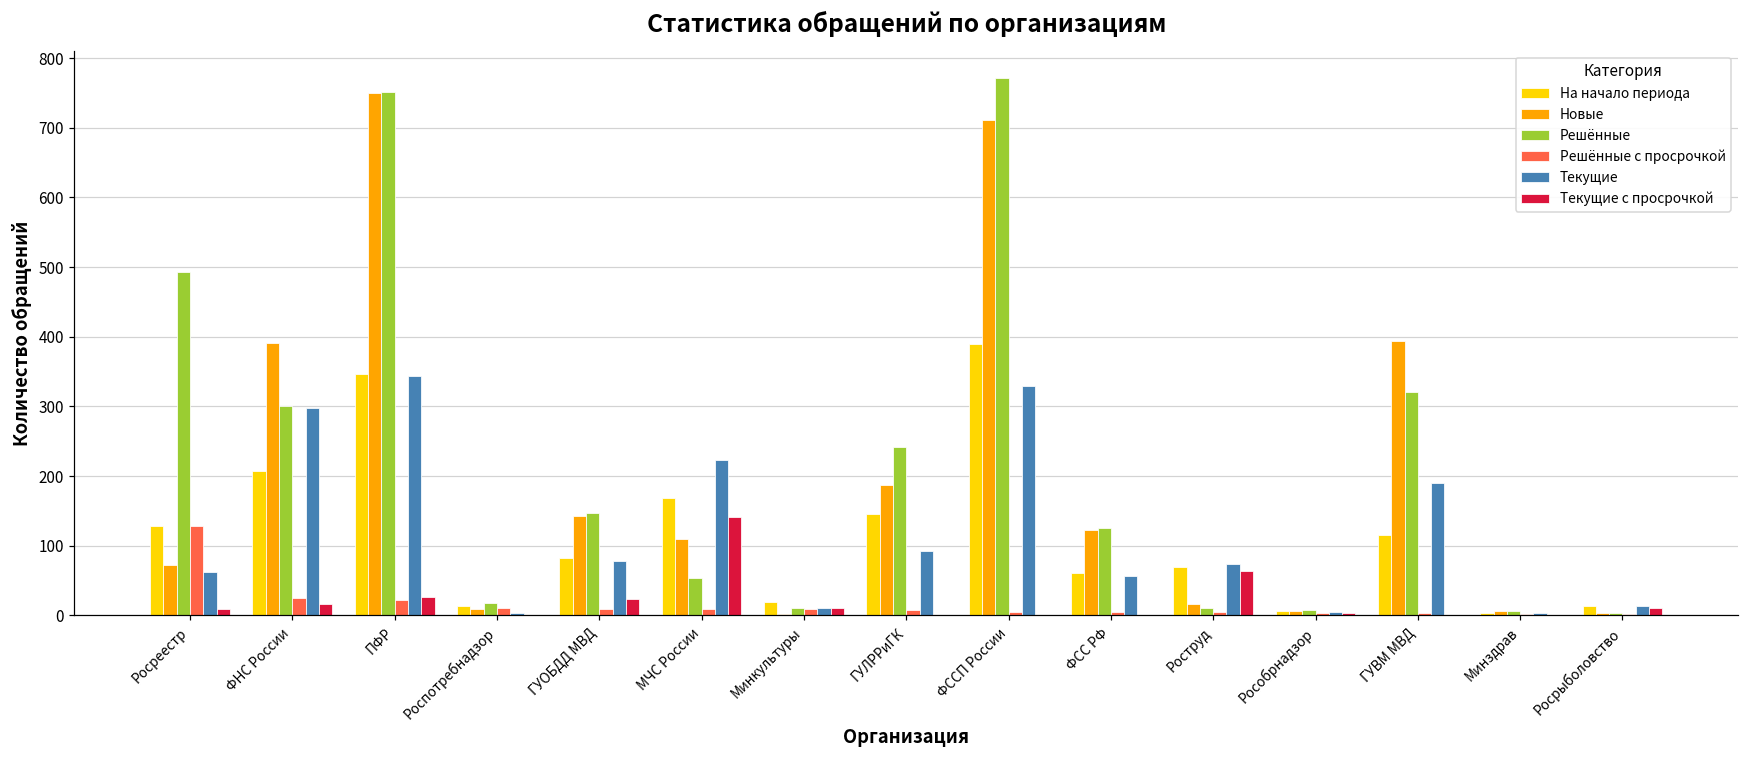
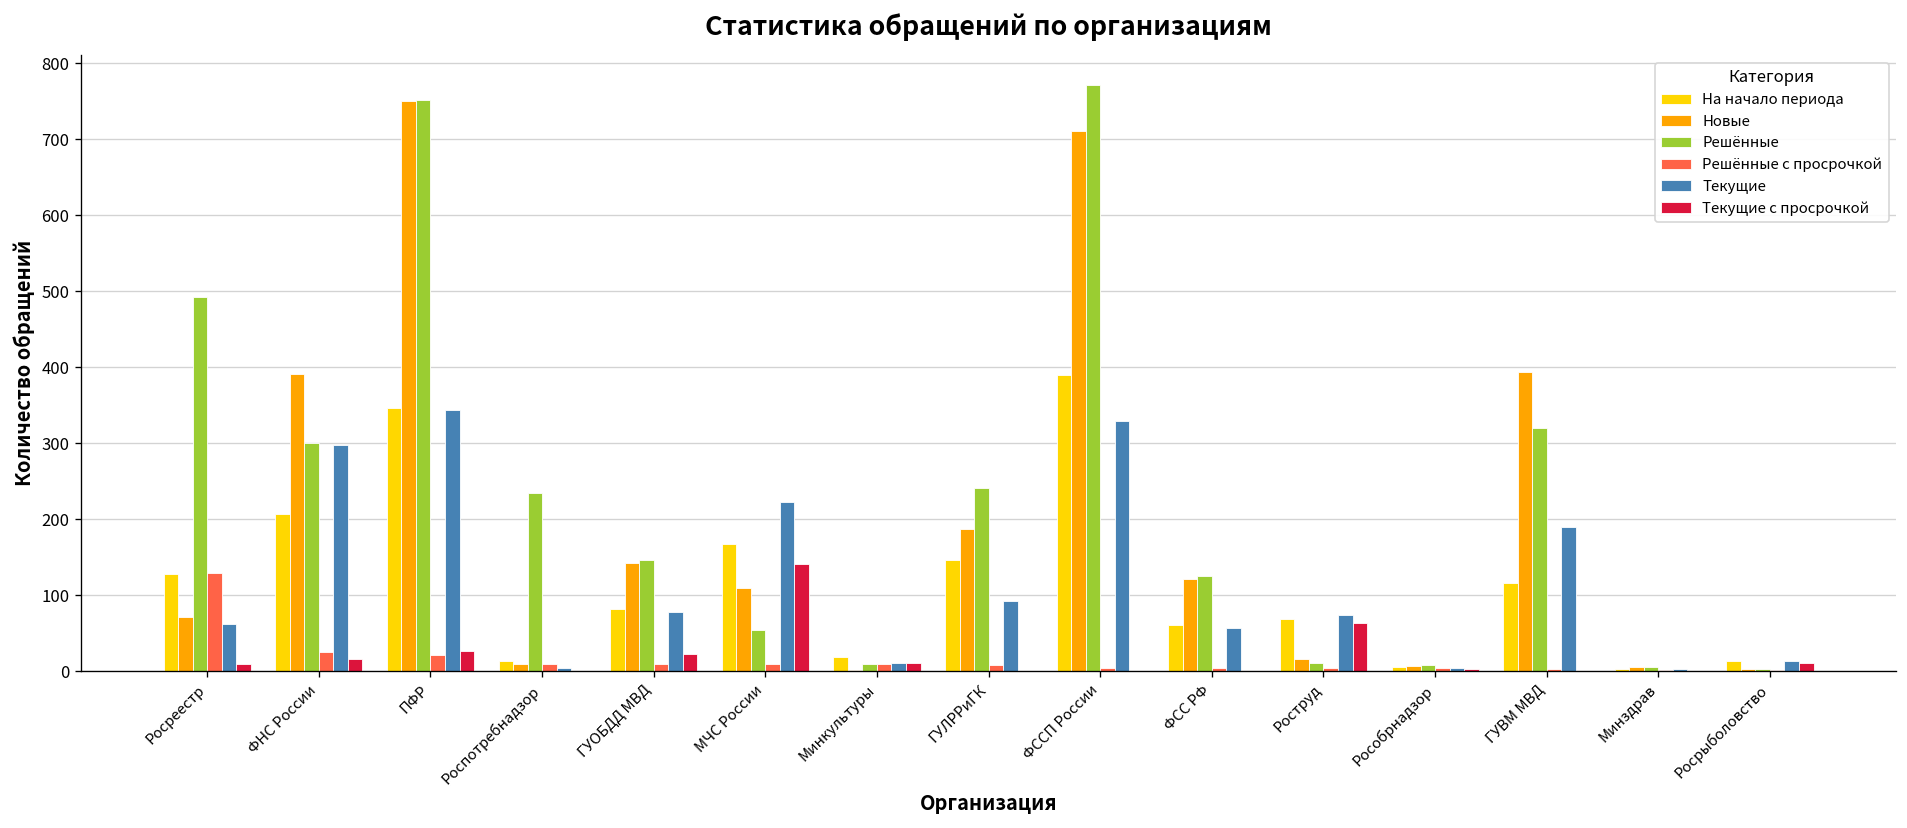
Решённые, Роспотребнадзор: 20 -> 230
